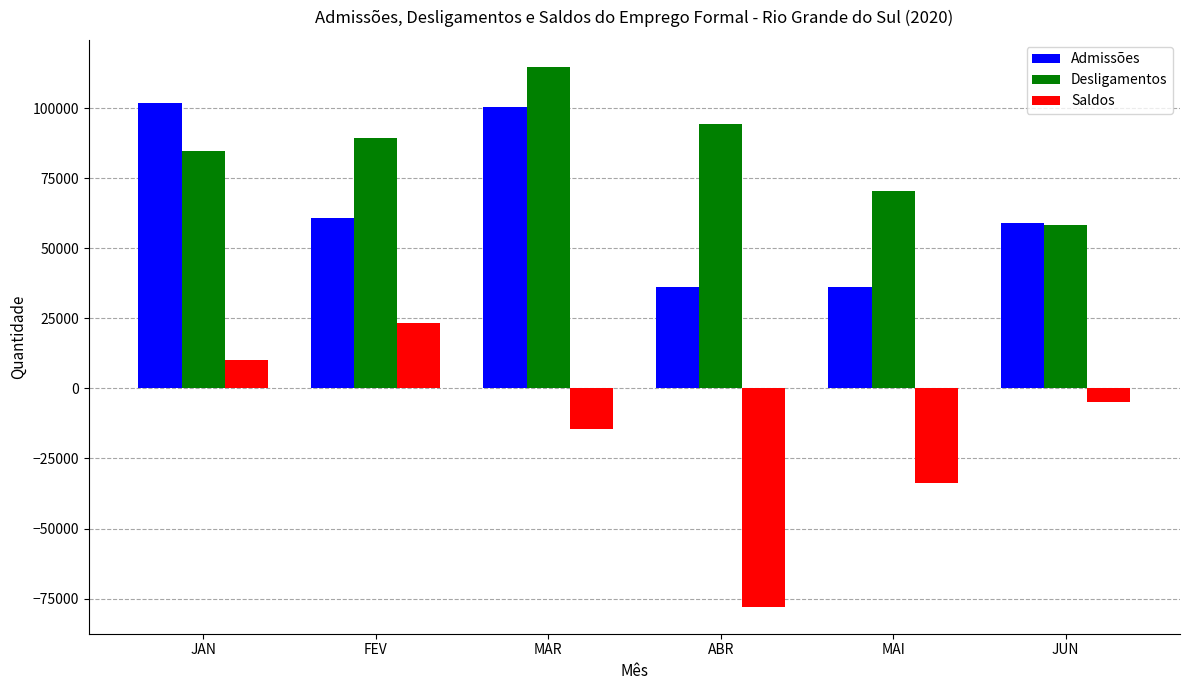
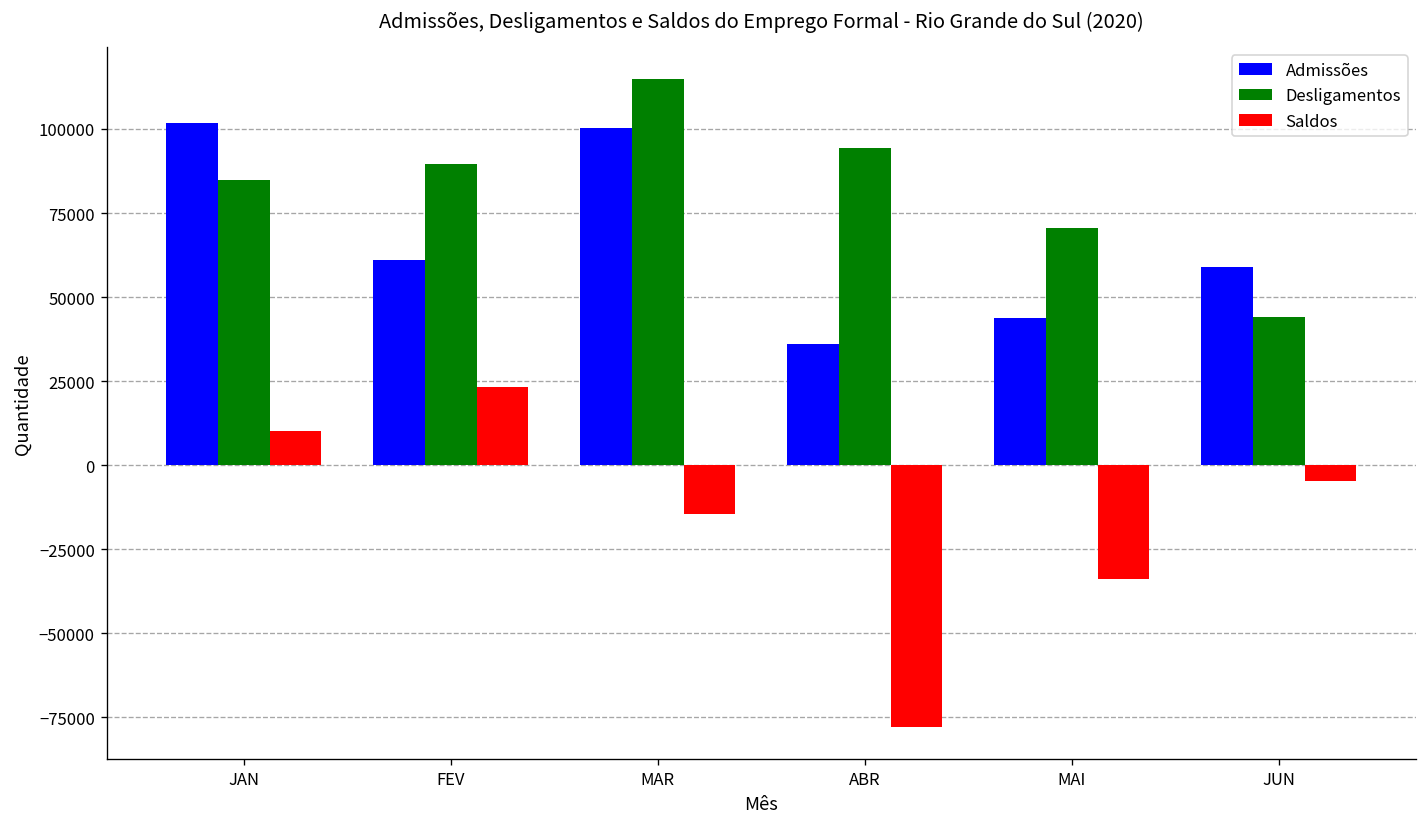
Admissões, MAI: 36000 -> 44000
Desligamentos, JUN: 58000 -> 44000
